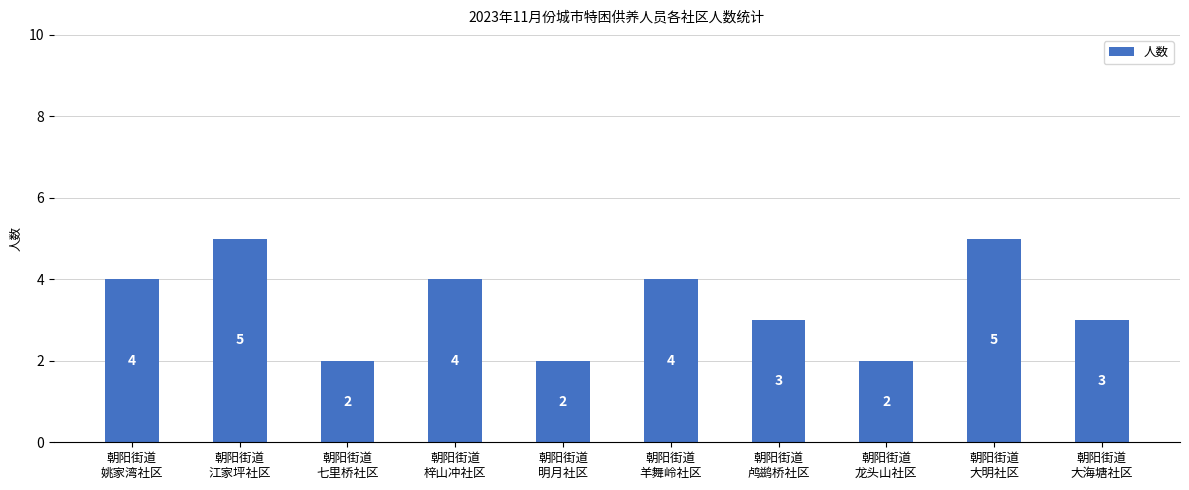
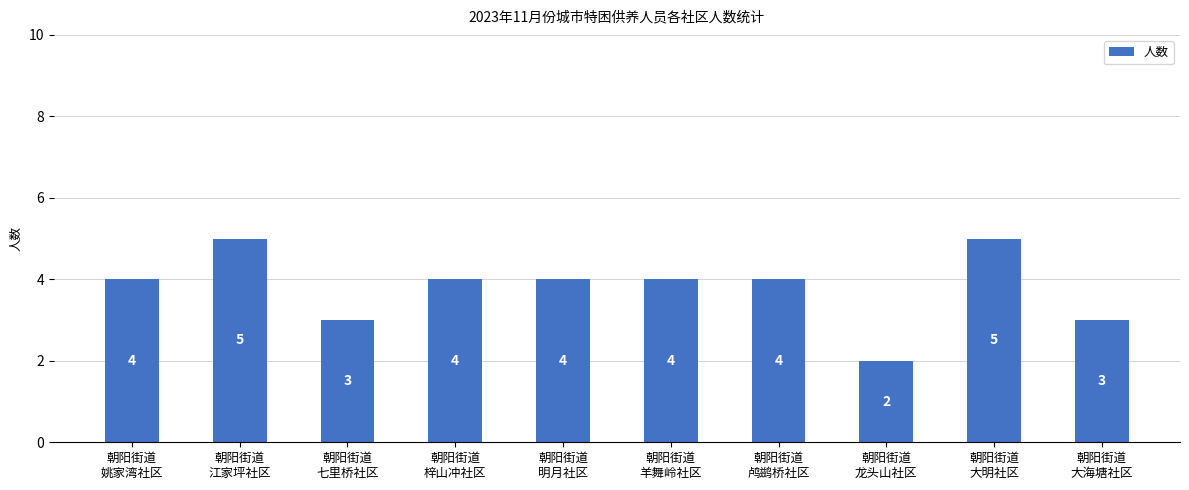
朝阳街道 七里桥社区: 2 -> 3
朝阳街道 明月社区: 2 -> 4
朝阳街道 鸬鹚桥社区: 3 -> 4
